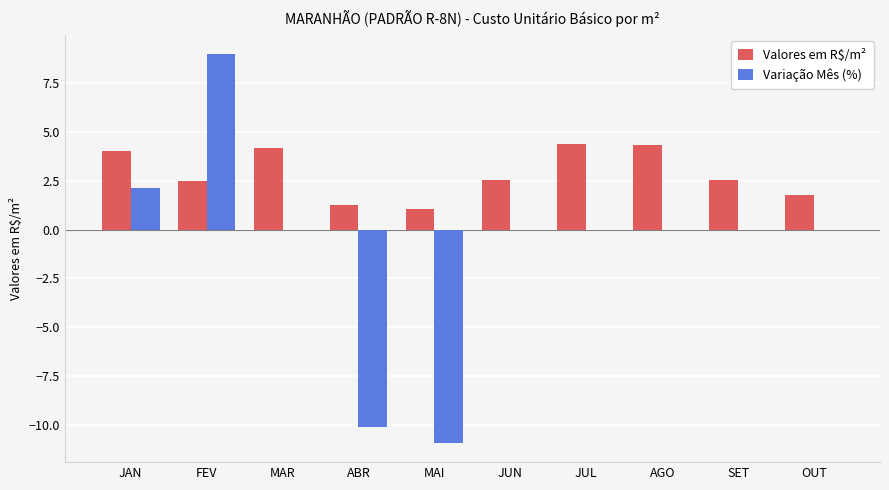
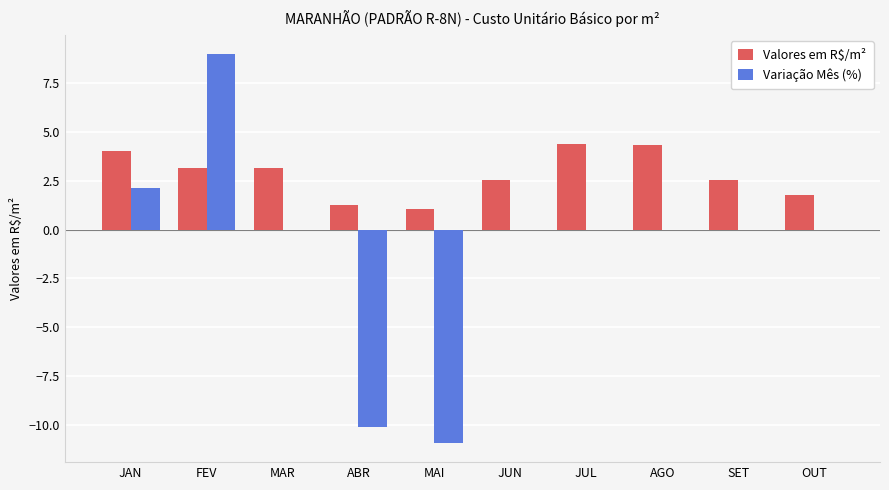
Valores em R$/m², FEV: 2.5 -> 3.2
Valores em R$/m², MAR: 4.2 -> 3.2
